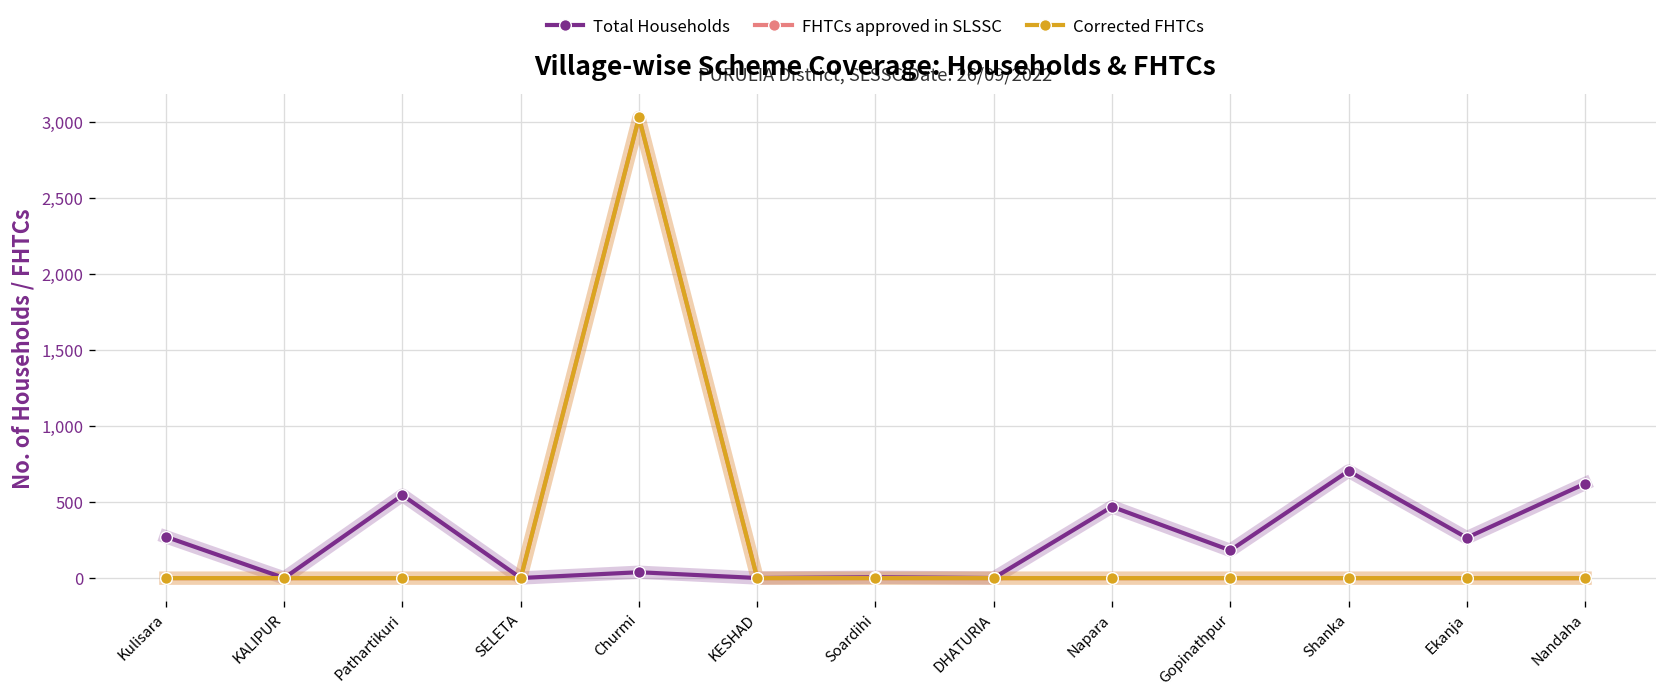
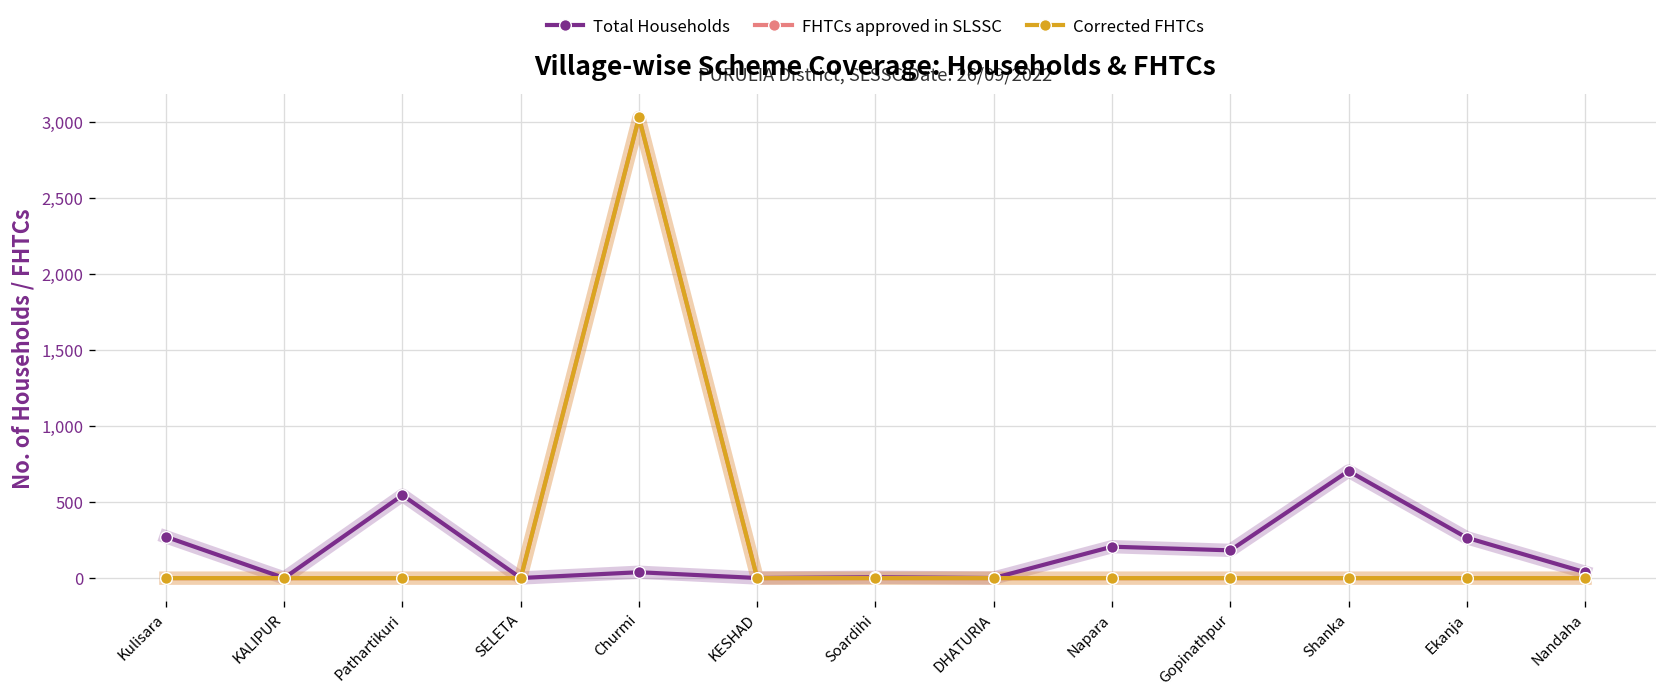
Total Households, Napara: 470 -> 210
Total Households, Nandaha: 620 -> 40
